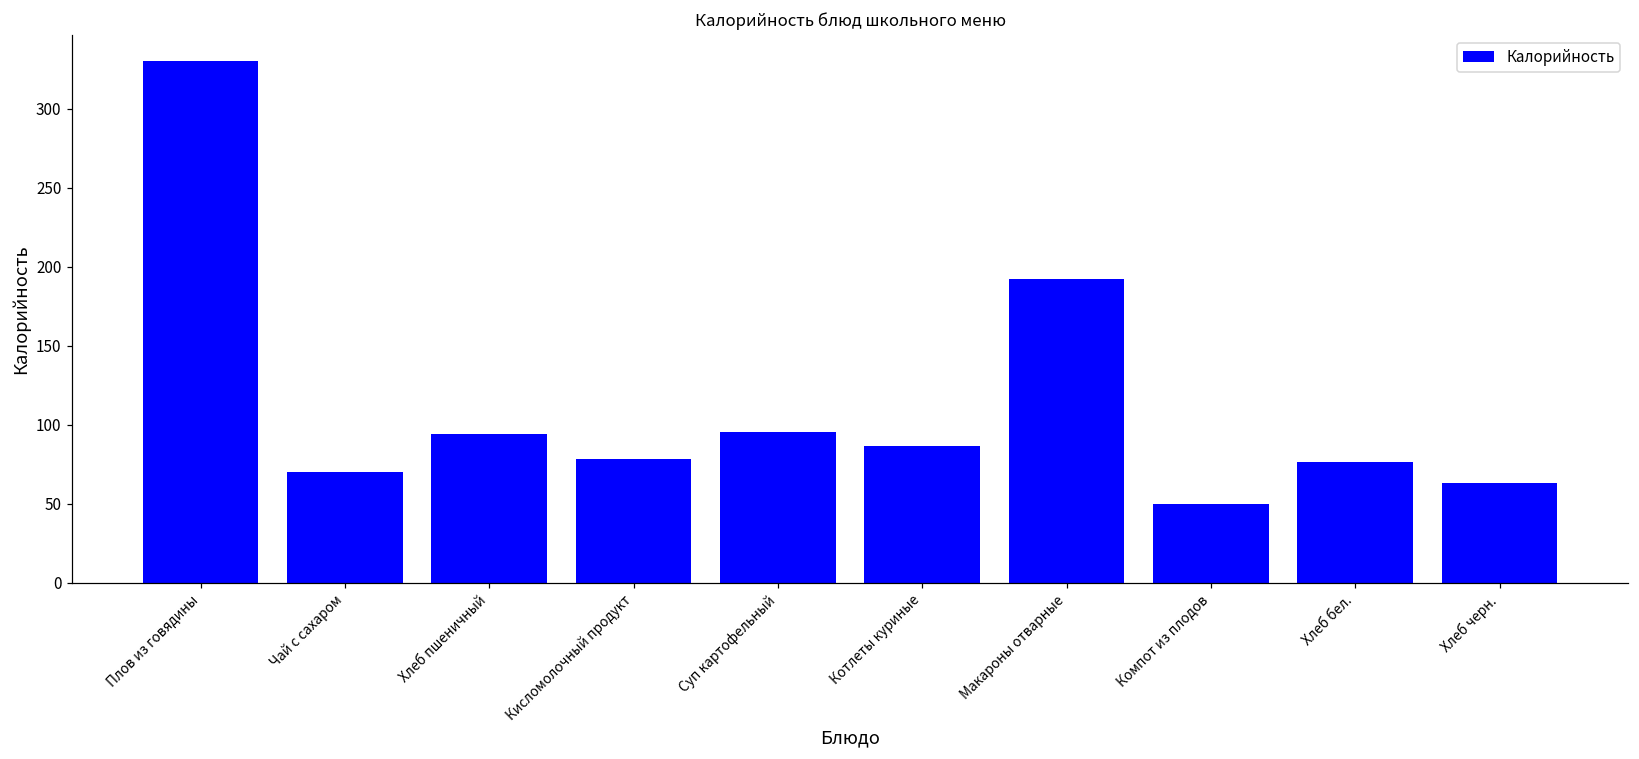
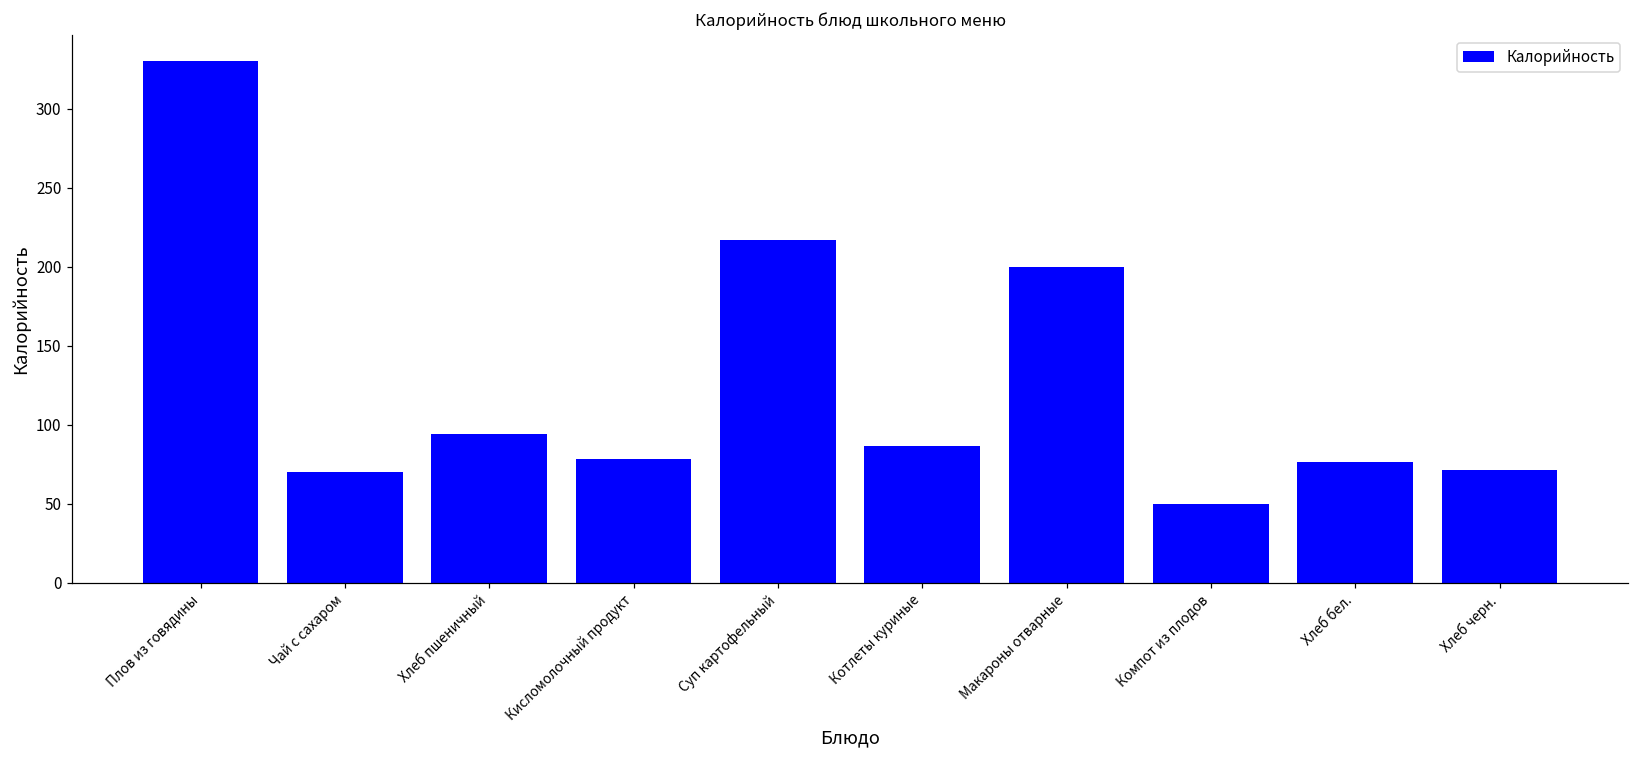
Суп картофельный: 95 -> 217
Макароны отварные: 192 -> 200
Хлеб черн.: 63 -> 71
